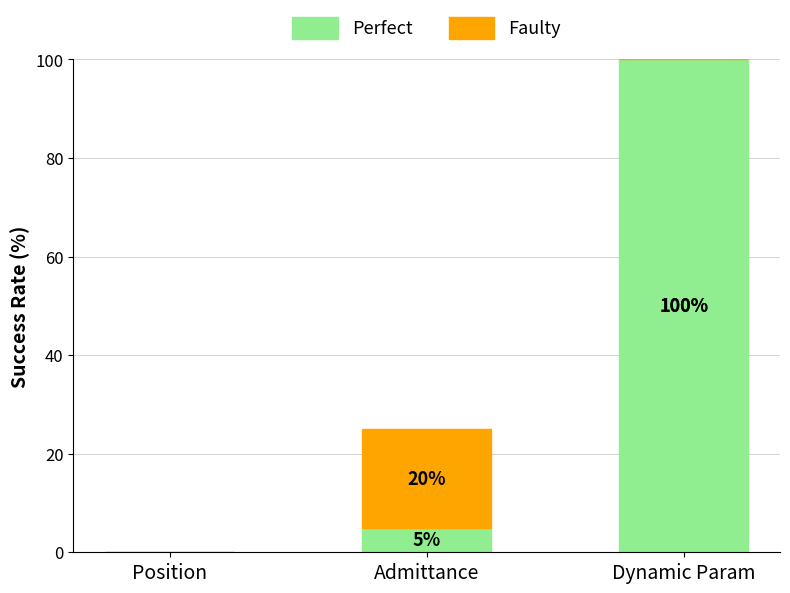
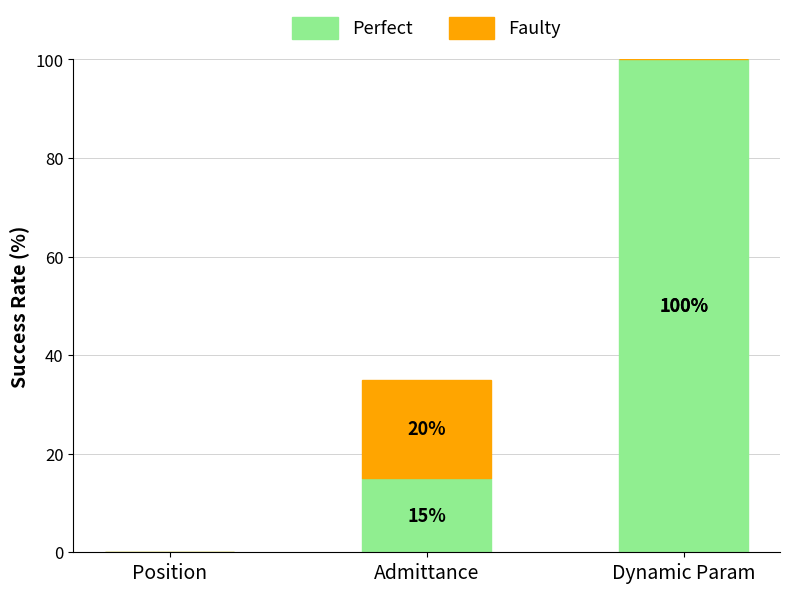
Perfect, Admittance: 5% -> 15%
